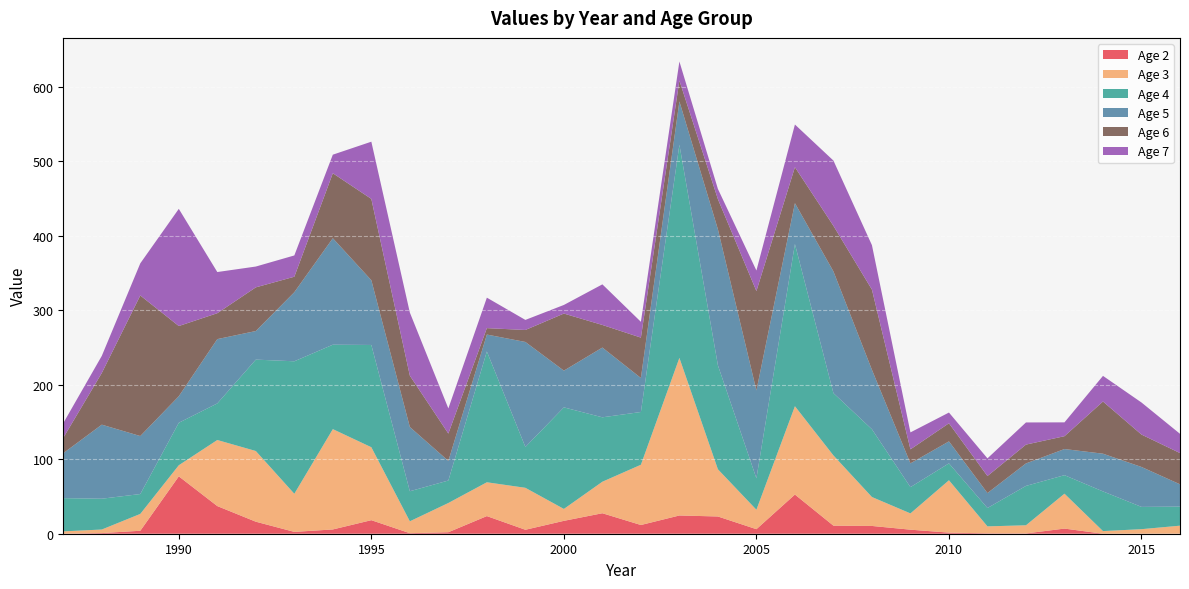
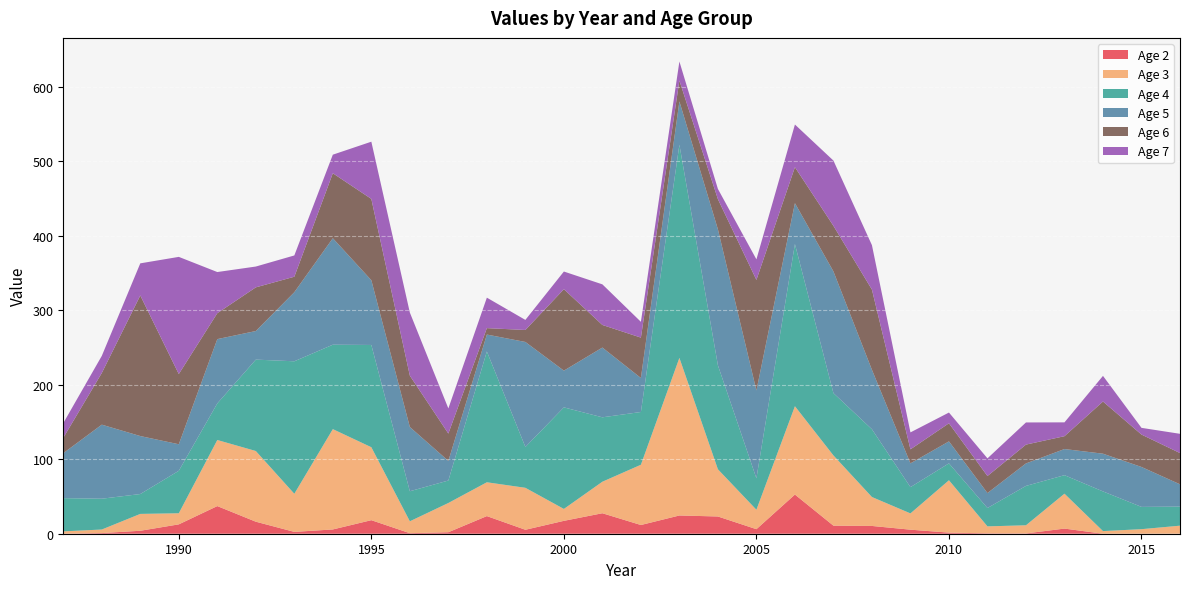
Age 2, 1990: 80 -> 10
Age 6, 2000: 80 -> 110
Age 7, 2000: 10 -> 20
Age 6, 2005: 130 -> 150
Age 7, 2015: 40 -> 10
